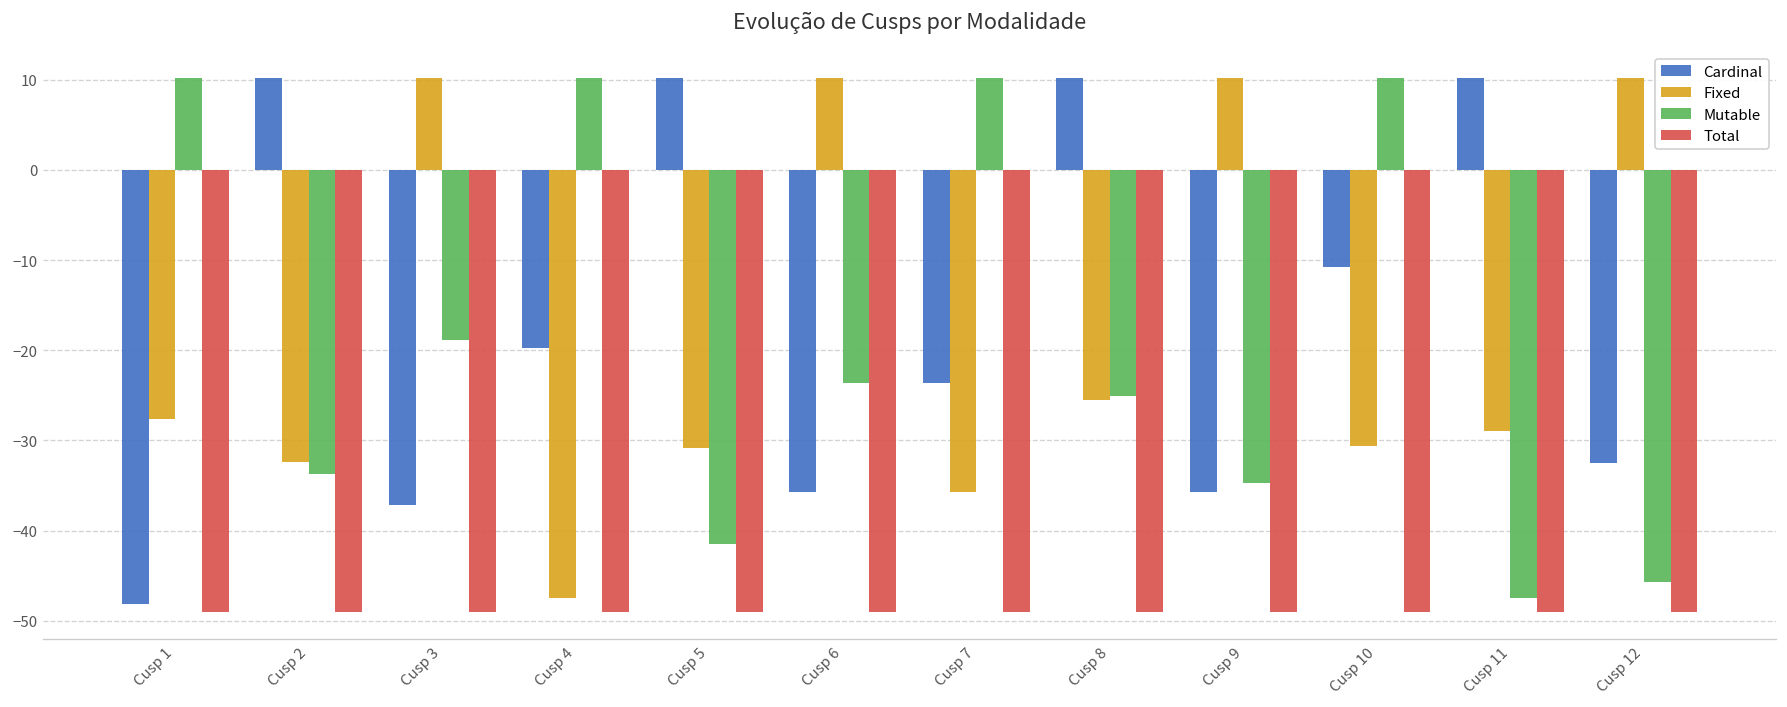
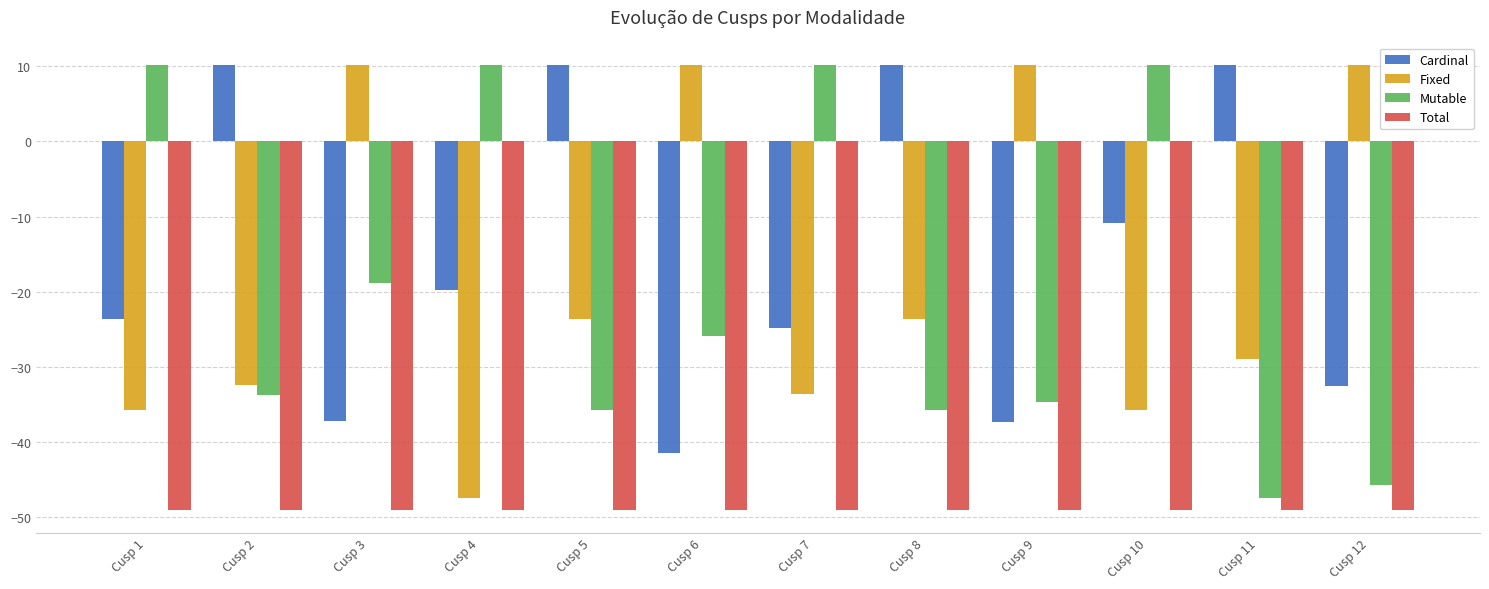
Cardinal, Cusp 1: -48 -> -24
Fixed, Cusp 1: -28 -> -36
Fixed, Cusp 5: -31 -> -24
Mutable, Cusp 5: -41 -> -36
Cardinal, Cusp 6: -36 -> -41
Mutable, Cusp 6: -24 -> -26
Cardinal, Cusp 7: -24 -> -25
Fixed, Cusp 7: -36 -> -34
Fixed, Cusp 8: -26 -> -24
Mutable, Cusp 8: -25 -> -36
Cardinal, Cusp 9: -36 -> -37
Fixed, Cusp 10: -31 -> -36
